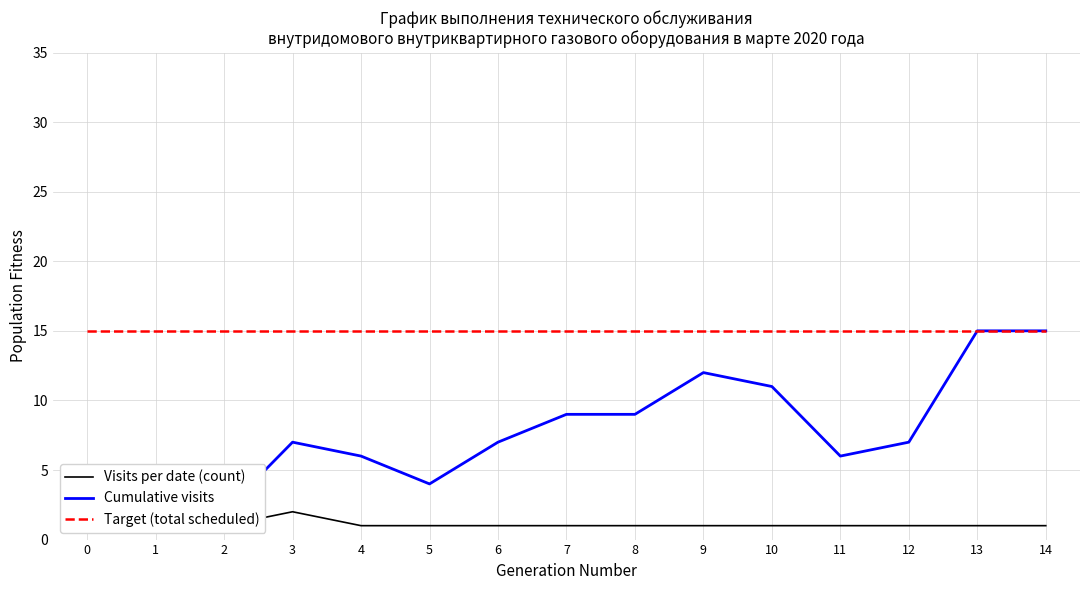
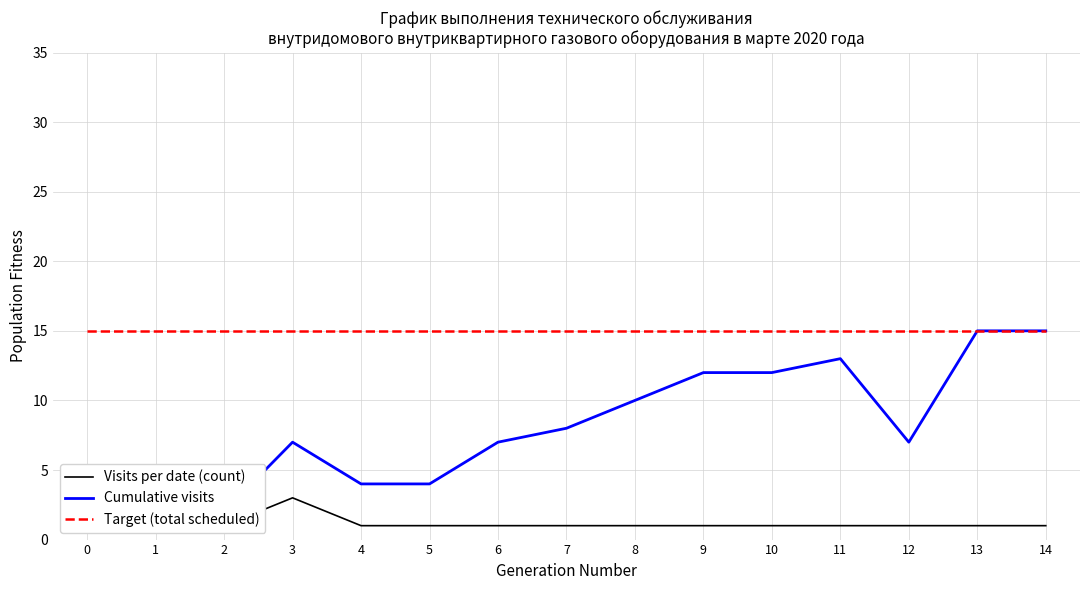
Visits per date (count), 3: 2 -> 3
Cumulative visits, 4: 6 -> 4
Cumulative visits, 7: 9 -> 8
Cumulative visits, 8: 9 -> 10
Cumulative visits, 10: 11 -> 12
Cumulative visits, 11: 6 -> 13
